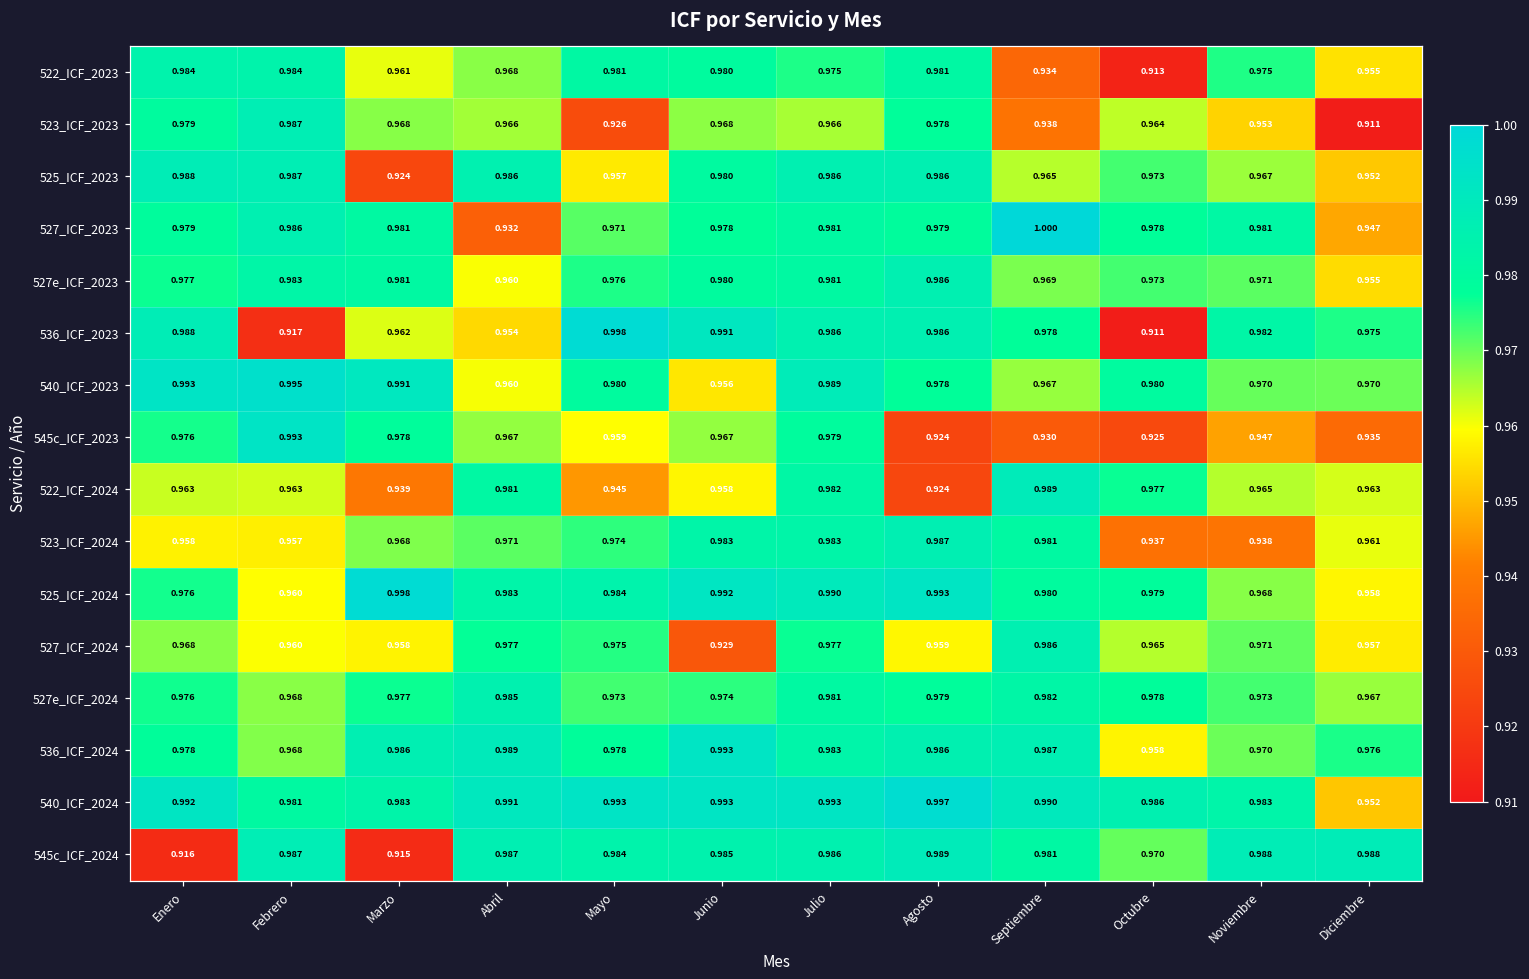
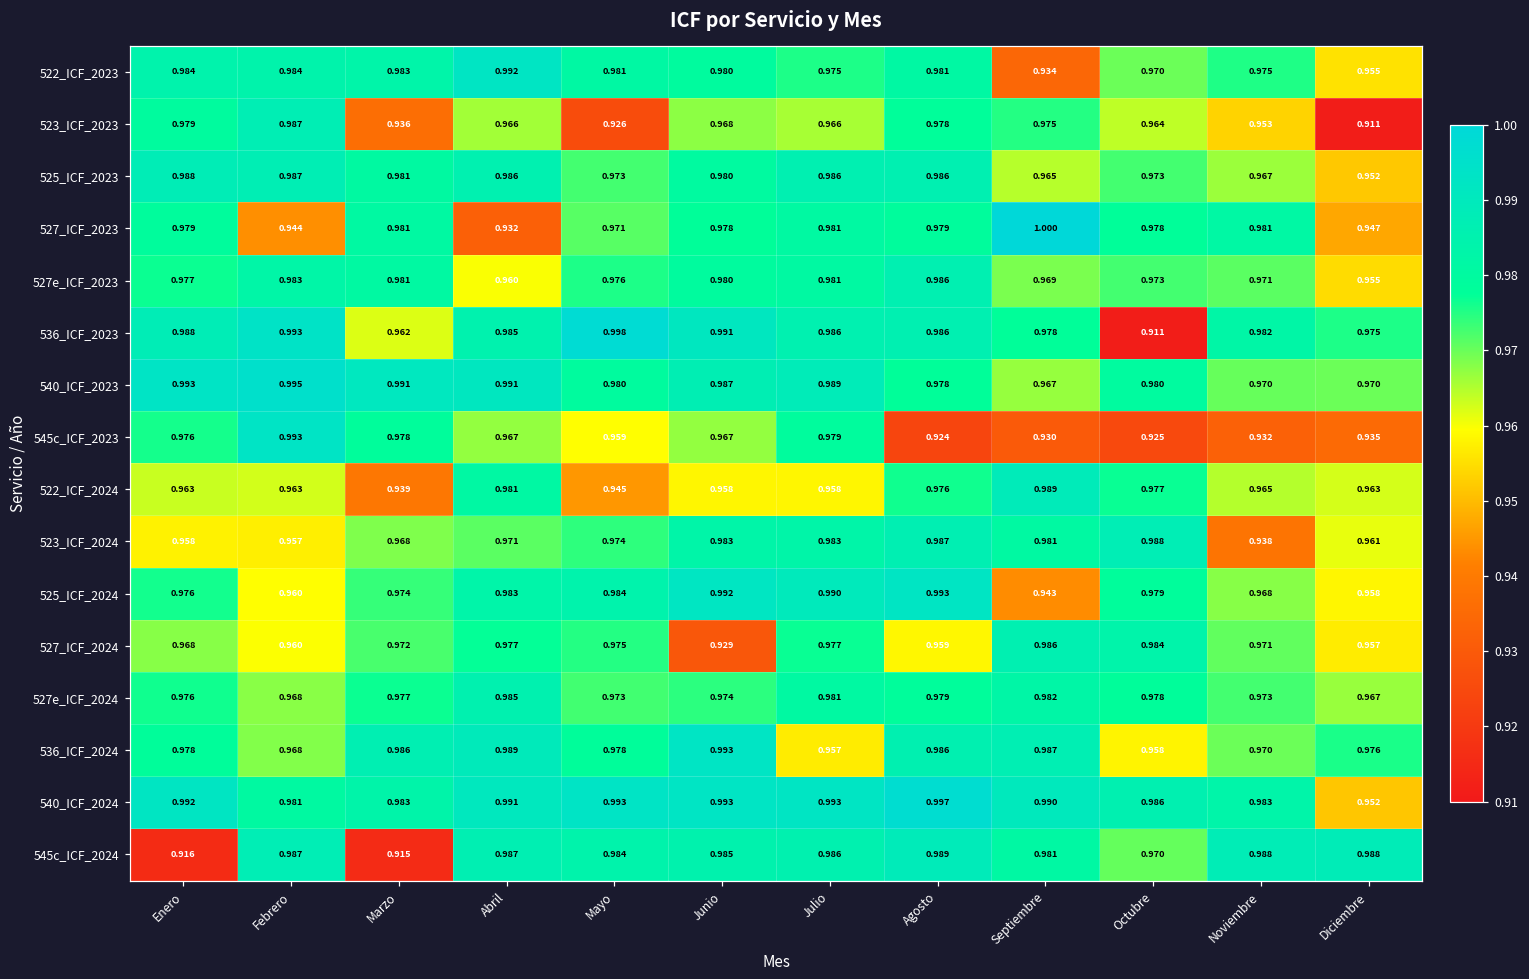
522_ICF_2023, Marzo: 0.961 -> 0.983
522_ICF_2023, Abril: 0.968 -> 0.992
522_ICF_2023, Octubre: 0.913 -> 0.970
523_ICF_2023, Marzo: 0.968 -> 0.936
523_ICF_2023, Septiembre: 0.938 -> 0.975
525_ICF_2023, Marzo: 0.924 -> 0.981
525_ICF_2023, Mayo: 0.957 -> 0.973
527_ICF_2023, Febrero: 0.986 -> 0.944
536_ICF_2023, Febrero: 0.917 -> 0.993
536_ICF_2023, Abril: 0.954 -> 0.985
540_ICF_2023, Abril: 0.960 -> 0.991
540_ICF_2023, Junio: 0.956 -> 0.987
545c_ICF_2023, Noviembre: 0.947 -> 0.932
522_ICF_2024, Julio: 0.982 -> 0.958
522_ICF_2024, Agosto: 0.924 -> 0.976
523_ICF_2024, Octubre: 0.937 -> 0.988
525_ICF_2024, Marzo: 0.998 -> 0.974
525_ICF_2024, Septiembre: 0.980 -> 0.943
527_ICF_2024, Marzo: 0.958 -> 0.972
527_ICF_2024, Octubre: 0.965 -> 0.984
536_ICF_2024, Julio: 0.983 -> 0.957
